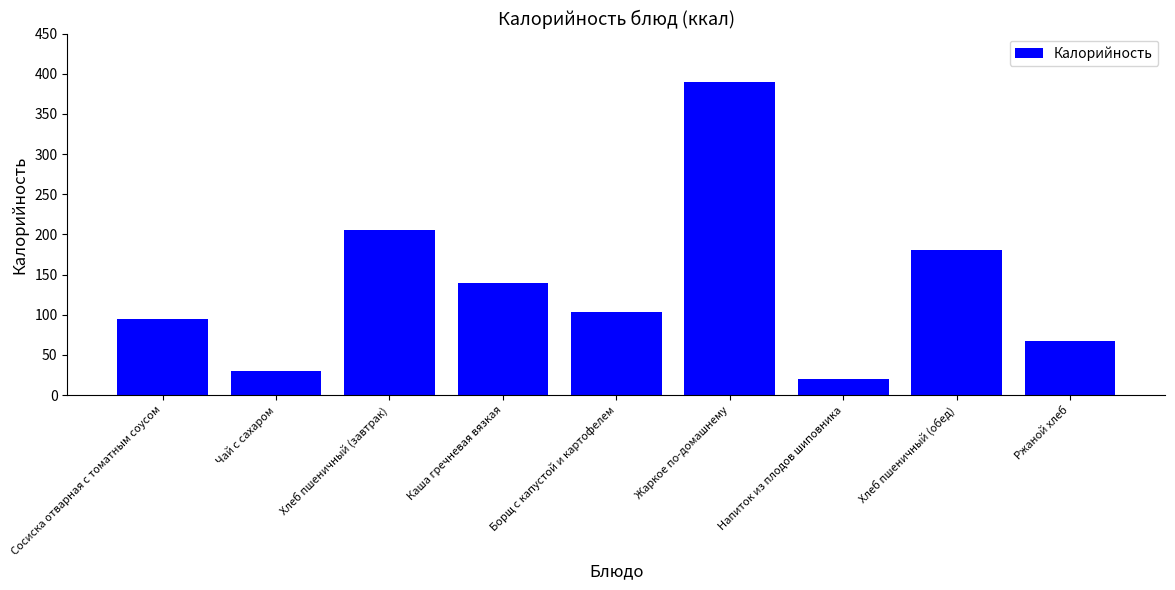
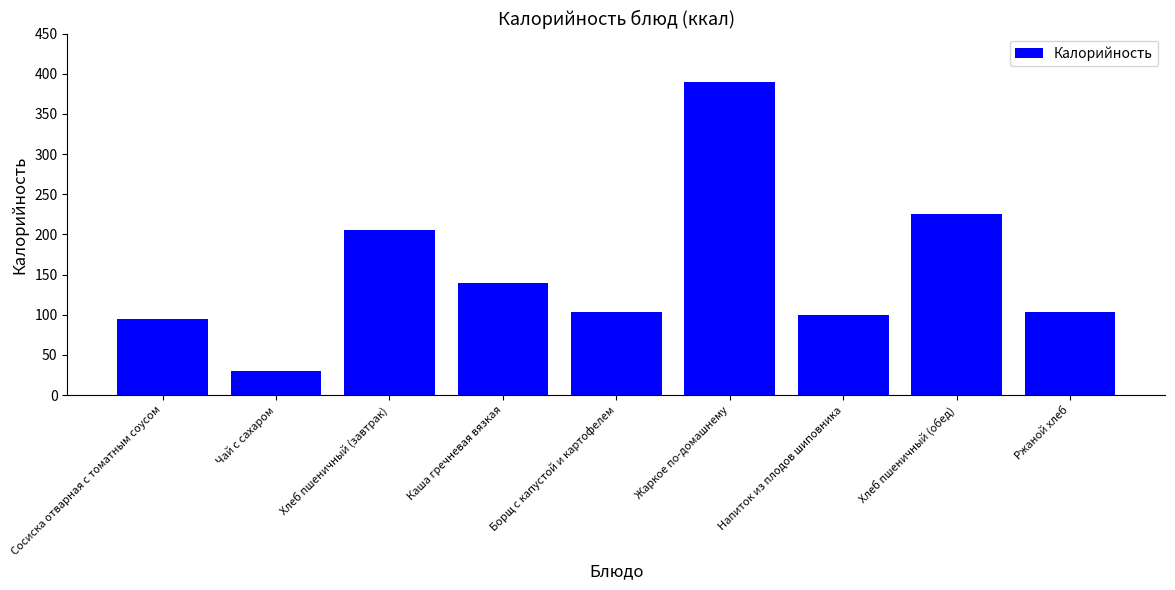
Напиток из плодов шиповника: 20 -> 100
Хлеб пшеничный (обед): 180 -> 230
Ржаной хлеб: 70 -> 100
